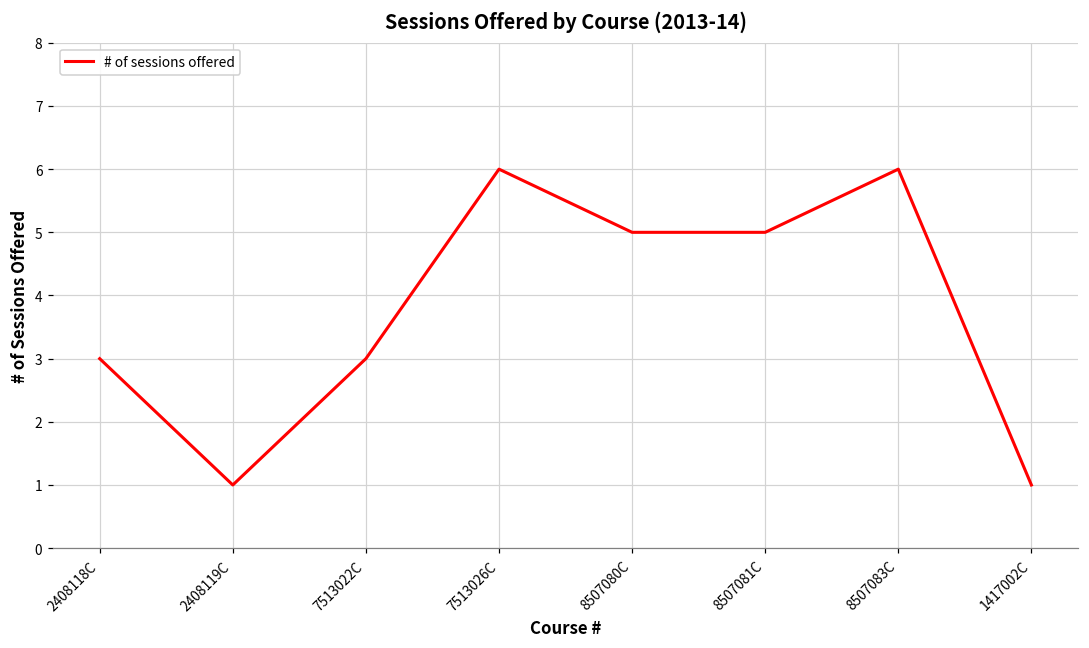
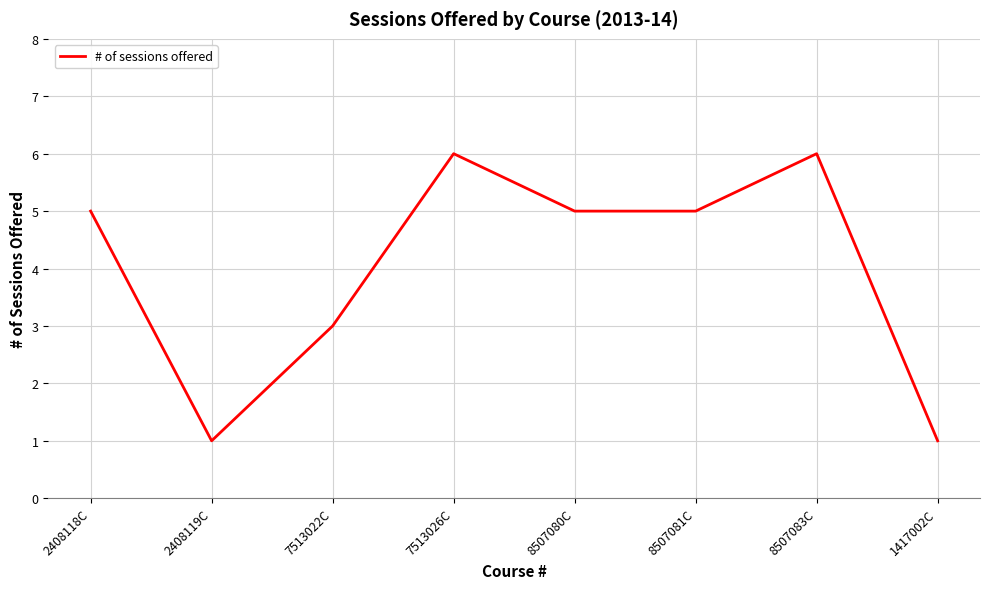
2408118C: 3 -> 5
